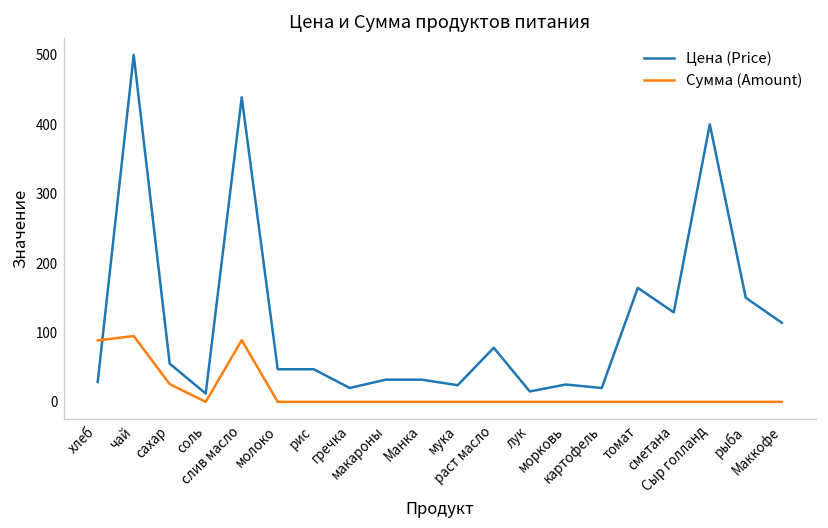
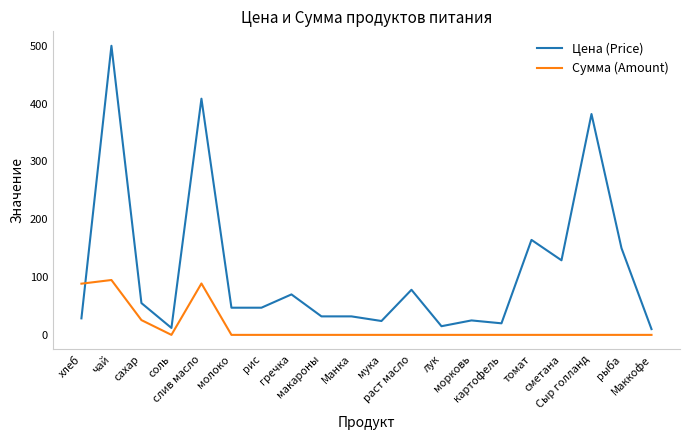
Цена (Price), слив масло: 440 -> 410
Цена (Price), гречка: 20 -> 70
Цена (Price), Сыр голланд: 400 -> 380
Цена (Price), Маккофе: 110 -> 10
